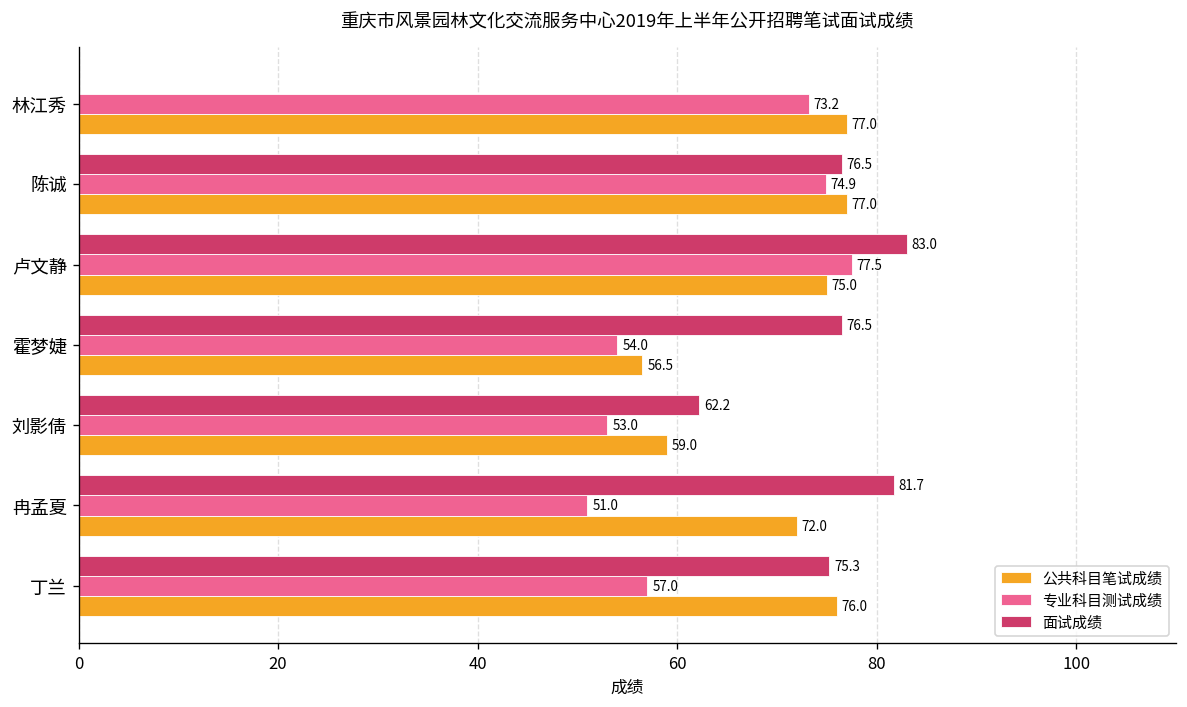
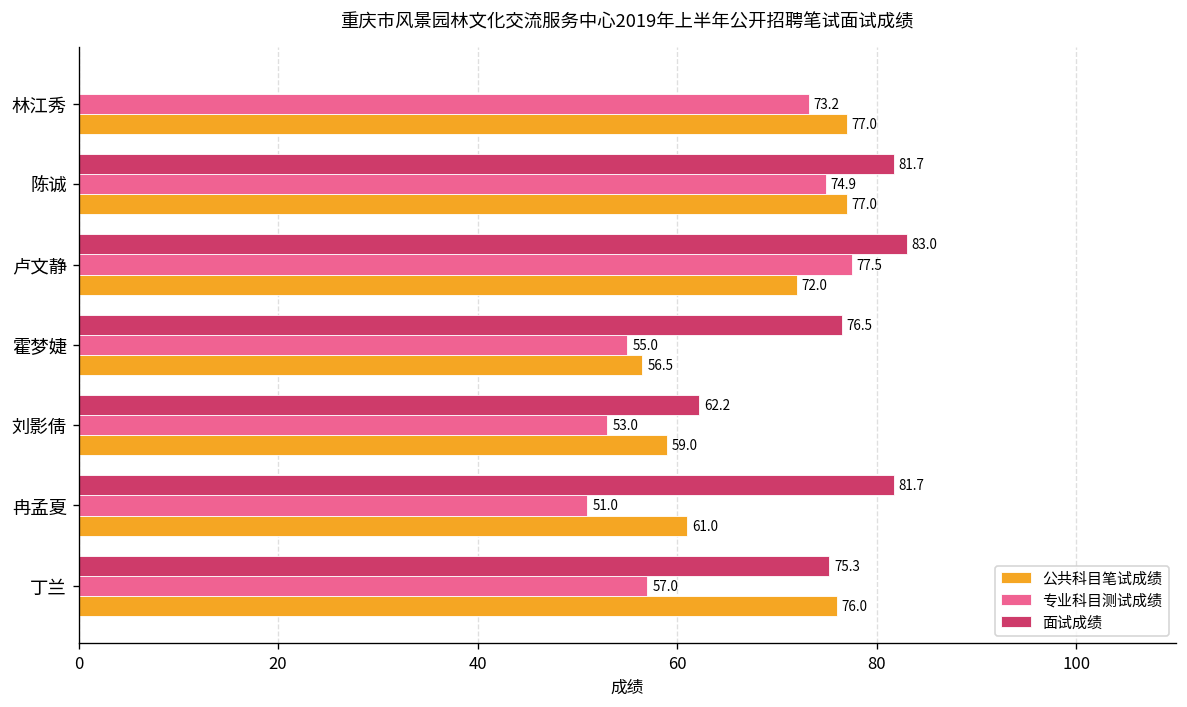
面试成绩, 陈诚: 76.5 -> 81.7
公共科目笔试成绩, 卢文静: 75.0 -> 72.0
专业科目测试成绩, 霍梦婕: 54.0 -> 55.0
公共科目笔试成绩, 冉孟夏: 72.0 -> 61.0
